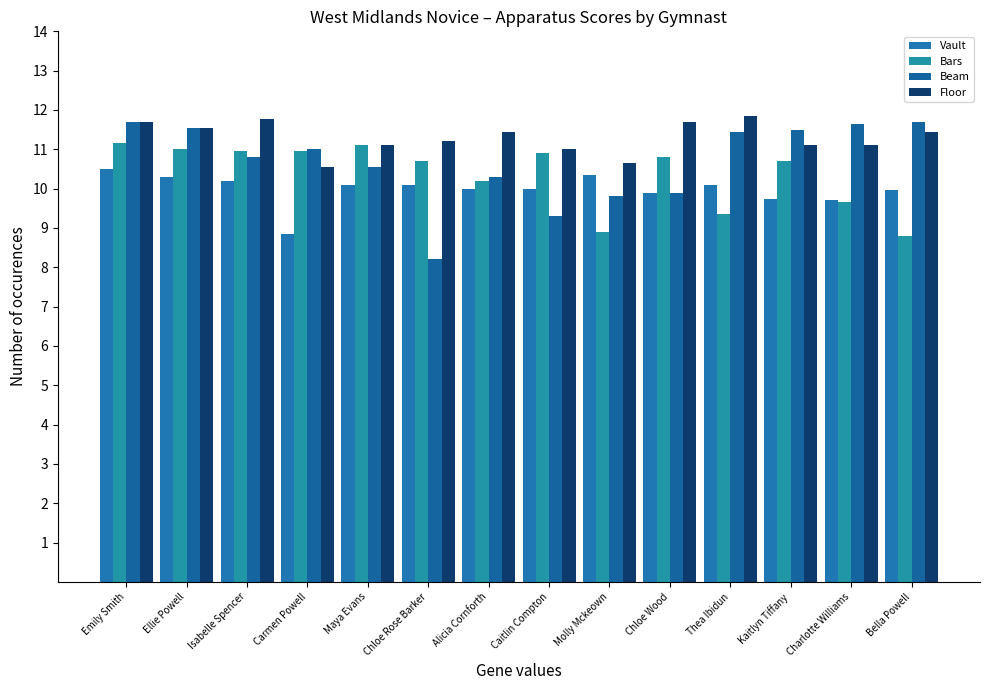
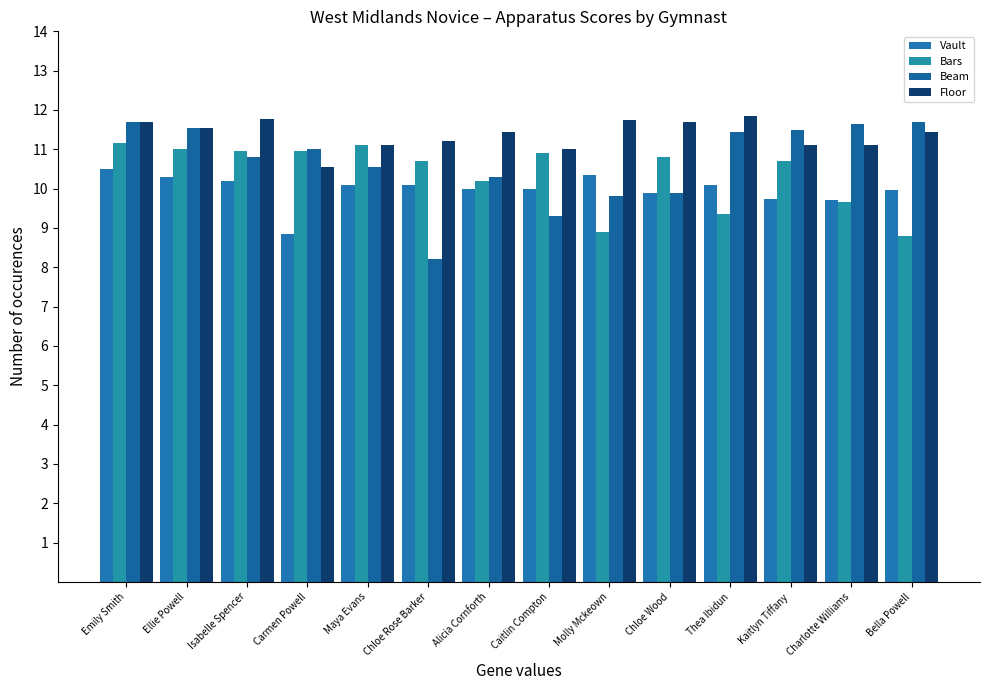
Floor, Molly Mckeown: 10.7 -> 11.8
